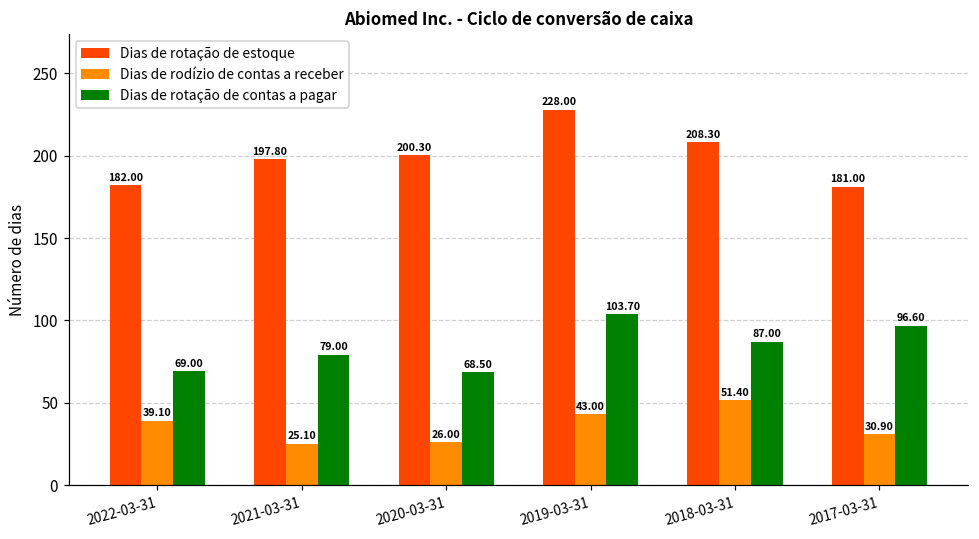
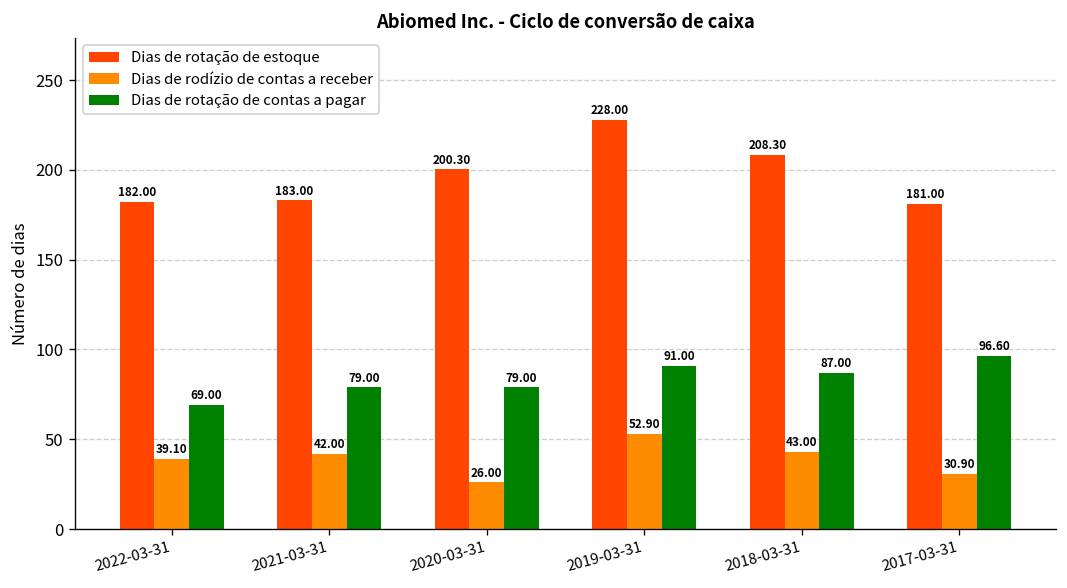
Dias de rotação de estoque, 2021-03-31: 197.80 -> 183.00
Dias de rodízio de contas a receber, 2021-03-31: 25.10 -> 42.00
Dias de rotação de contas a pagar, 2020-03-31: 68.50 -> 79.00
Dias de rodízio de contas a receber, 2019-03-31: 43.00 -> 52.90
Dias de rotação de contas a pagar, 2019-03-31: 103.70 -> 91.00
Dias de rodízio de contas a receber, 2018-03-31: 51.40 -> 43.00
